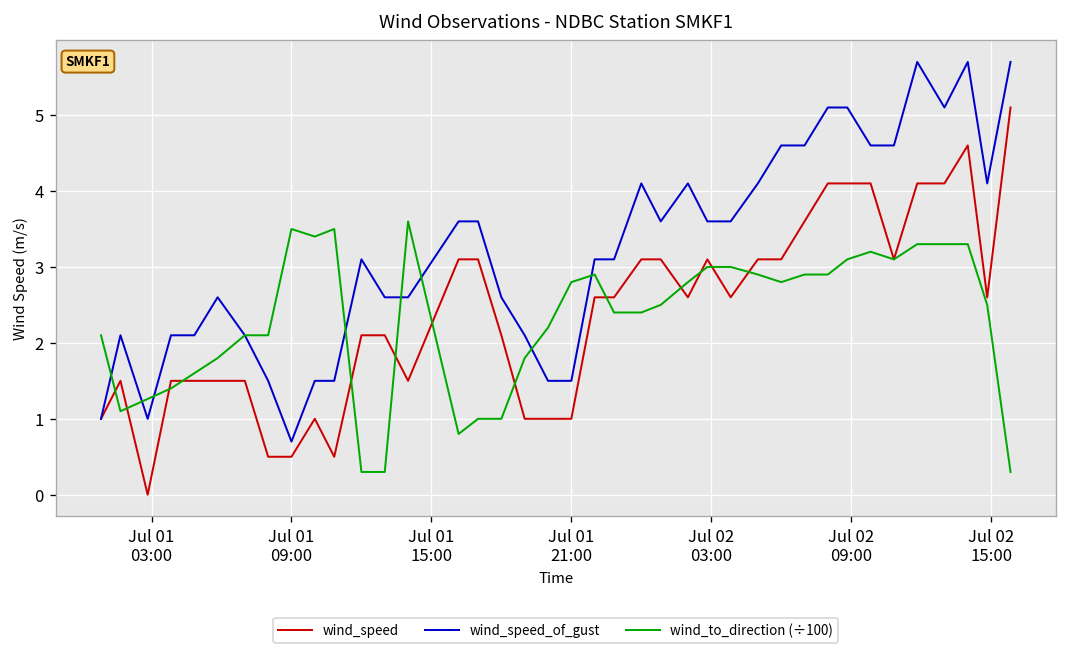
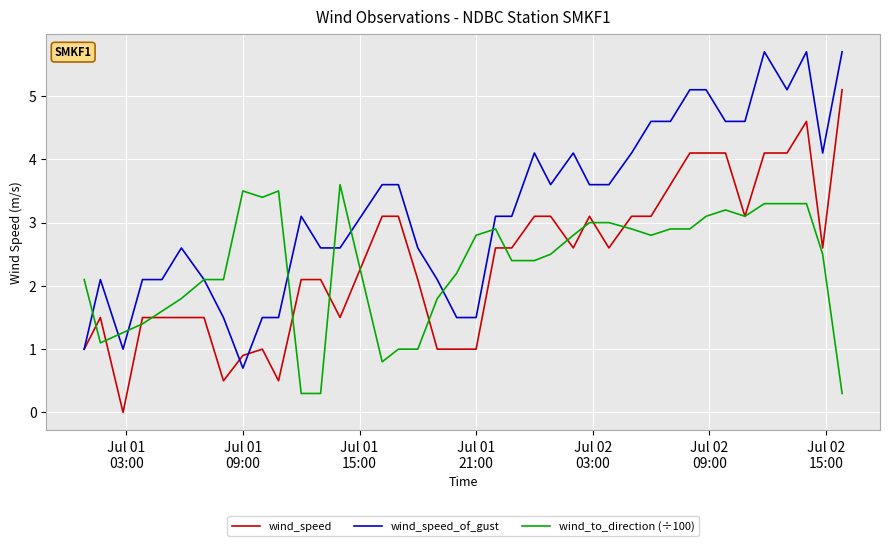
wind_speed, Jul 01 09:00: 0.5 -> 0.9
